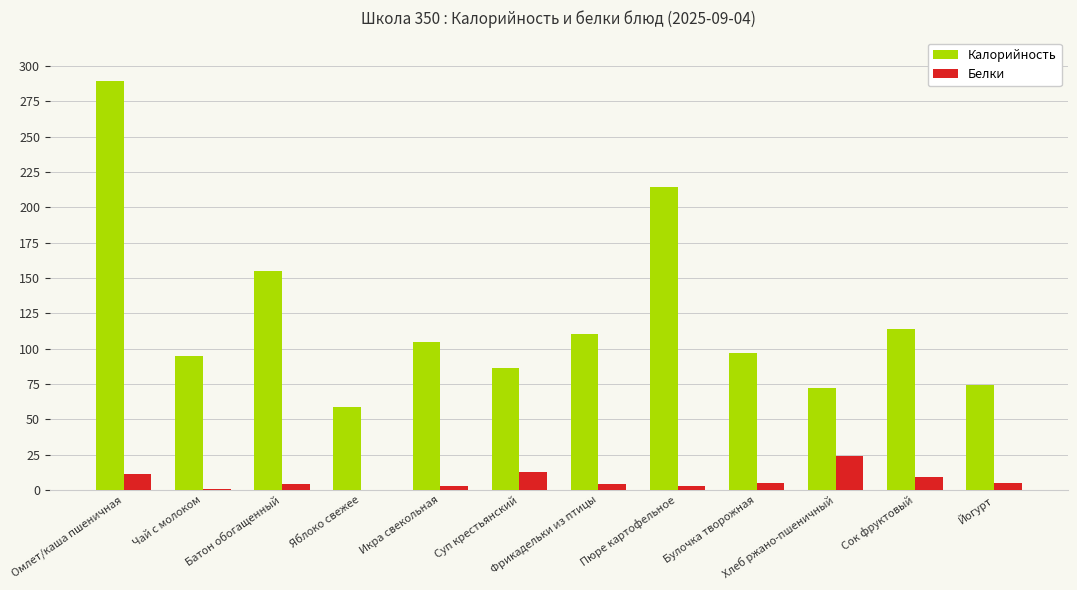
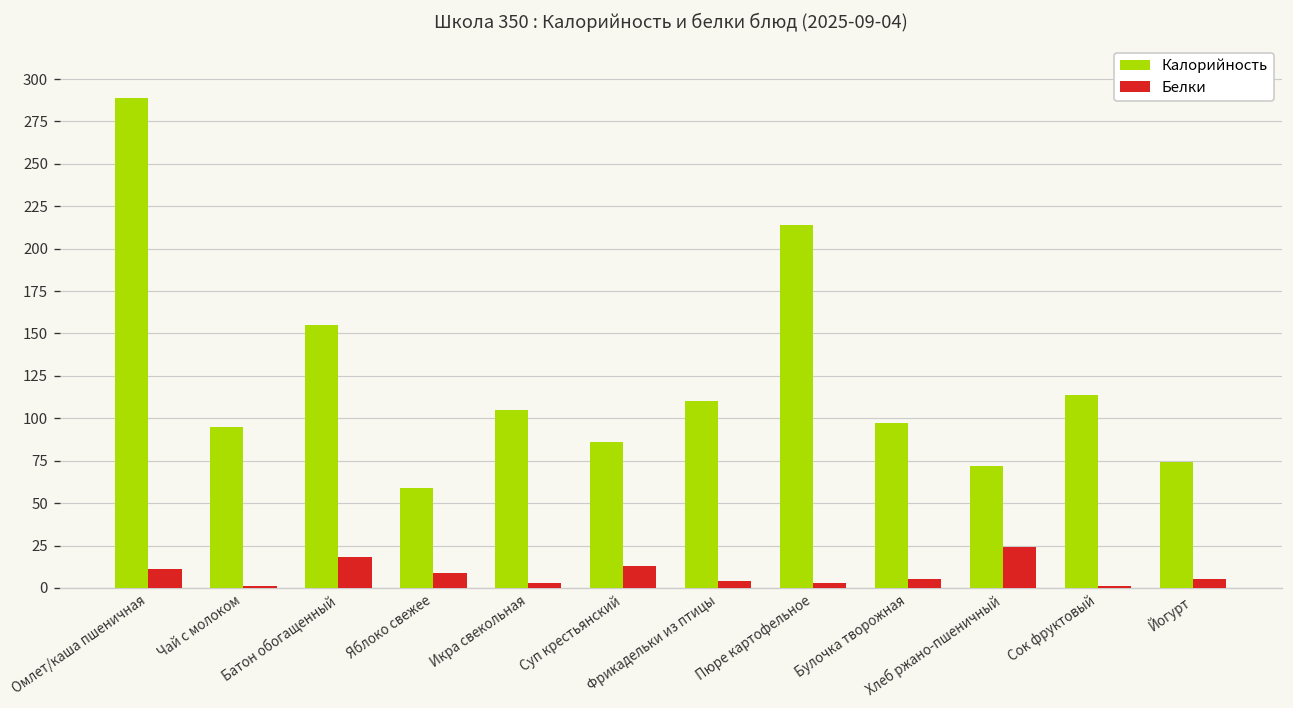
Белки, Батон обогащенный: 4 -> 18
Белки, Яблоко свежее: 0 -> 9
Белки, Сок фруктовый: 9 -> 1
